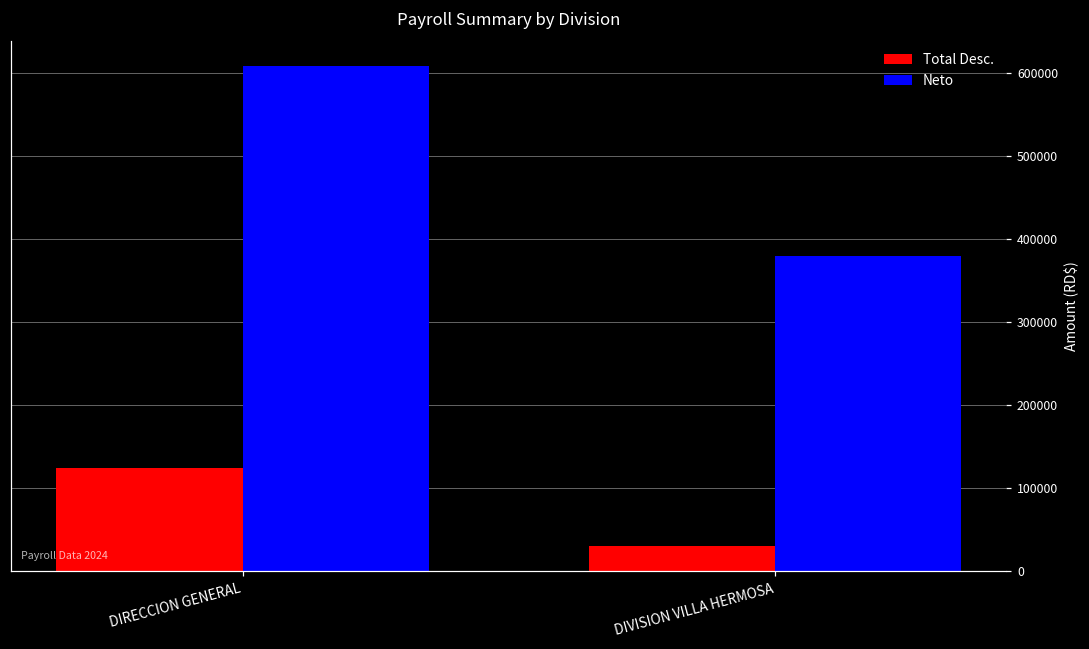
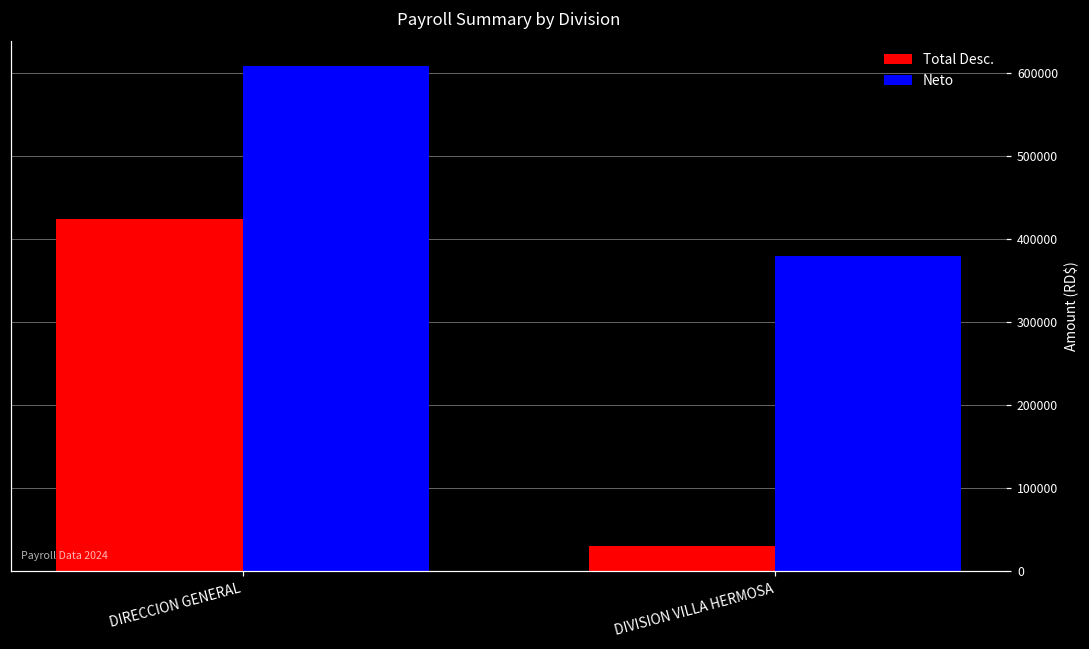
Total Desc., DIRECCION GENERAL: 120000 -> 420000
